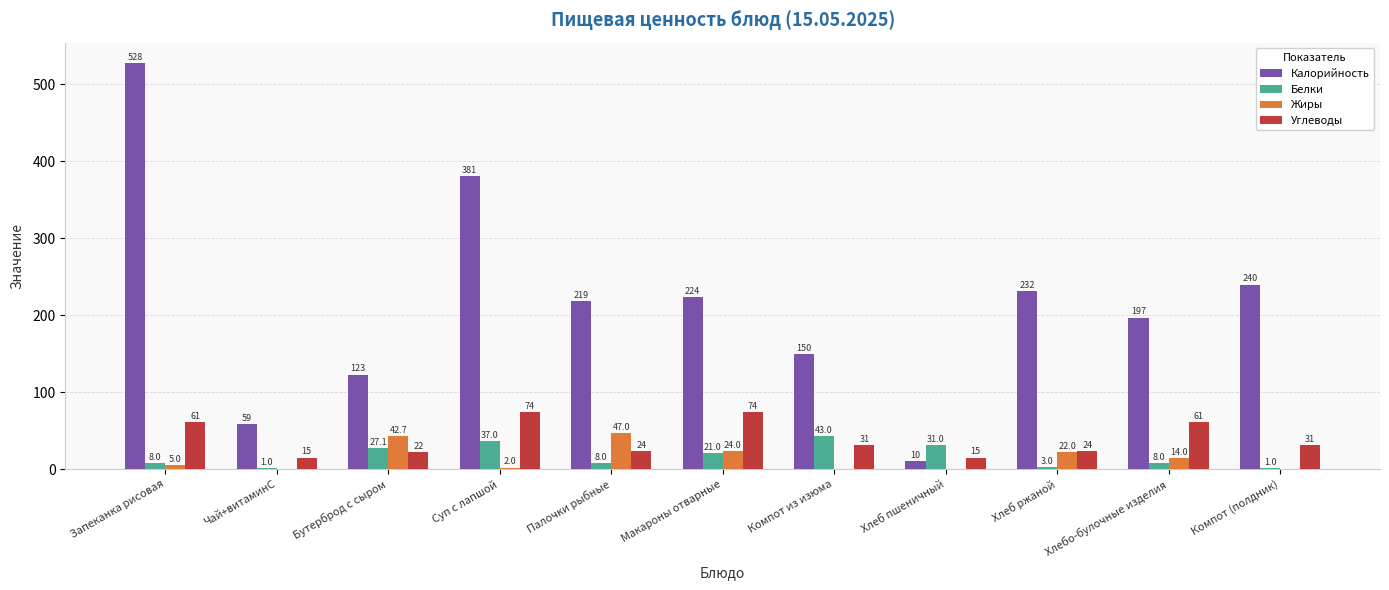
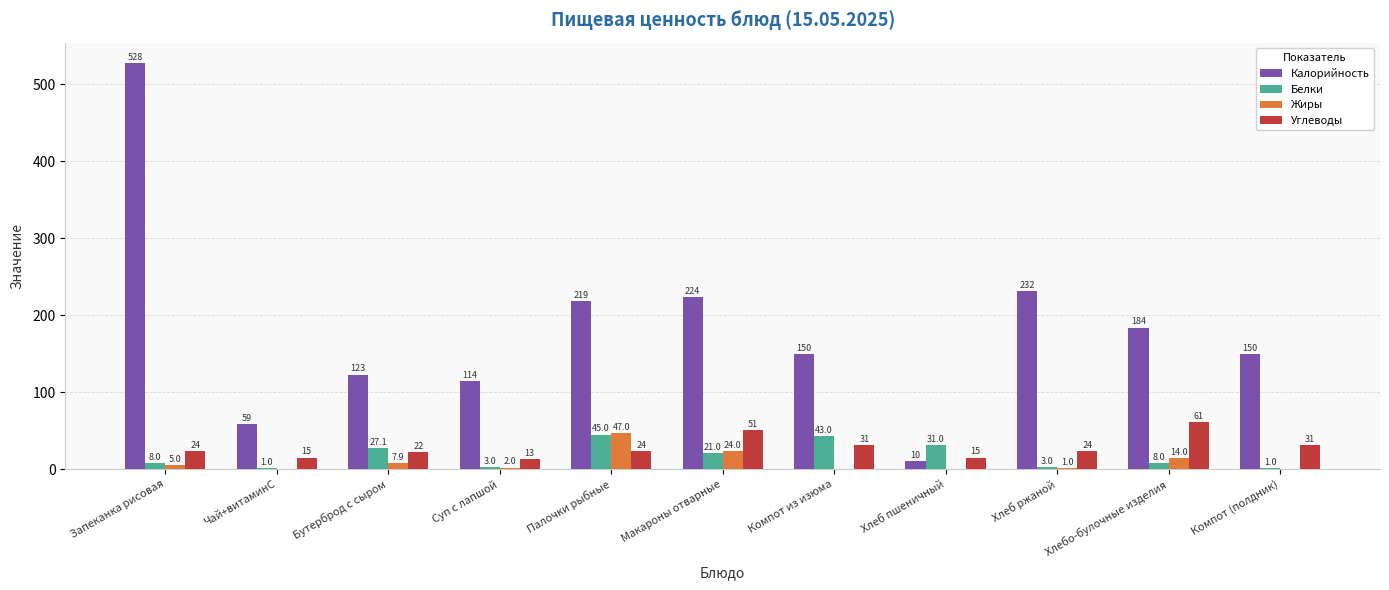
Углеводы, Запеканка рисовая: 61 -> 24
Жиры, Бутерброд с сыром: 42.7 -> 7.9
Калорийность, Суп с лапшой: 381 -> 114
Белки, Суп с лапшой: 37.0 -> 3.0
Углеводы, Суп с лапшой: 74 -> 13
Белки, Палочки рыбные: 8.0 -> 45.0
Углеводы, Макароны отварные: 74 -> 51
Жиры, Хлеб ржаной: 22.0 -> 1.0
Калорийность, Хлебо-булочные изделия: 197 -> 184
Калорийность, Компот (полдник): 240 -> 150
